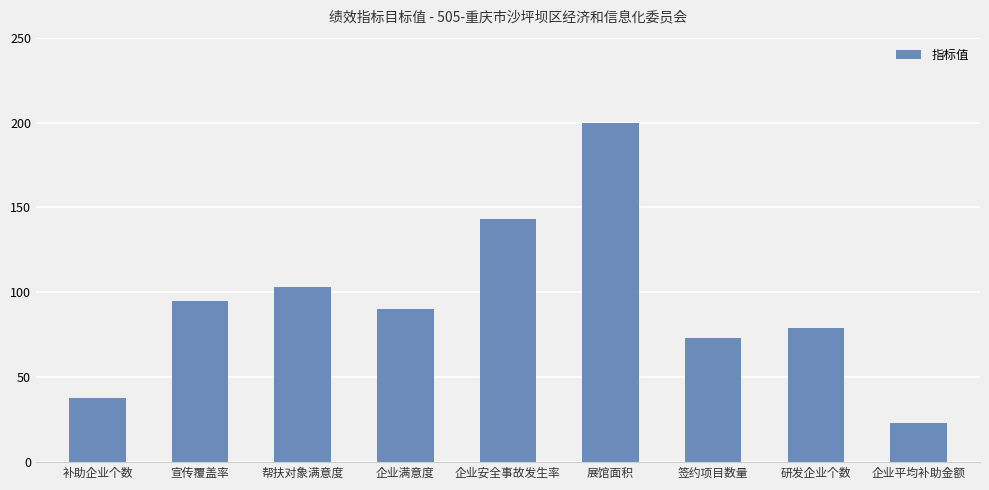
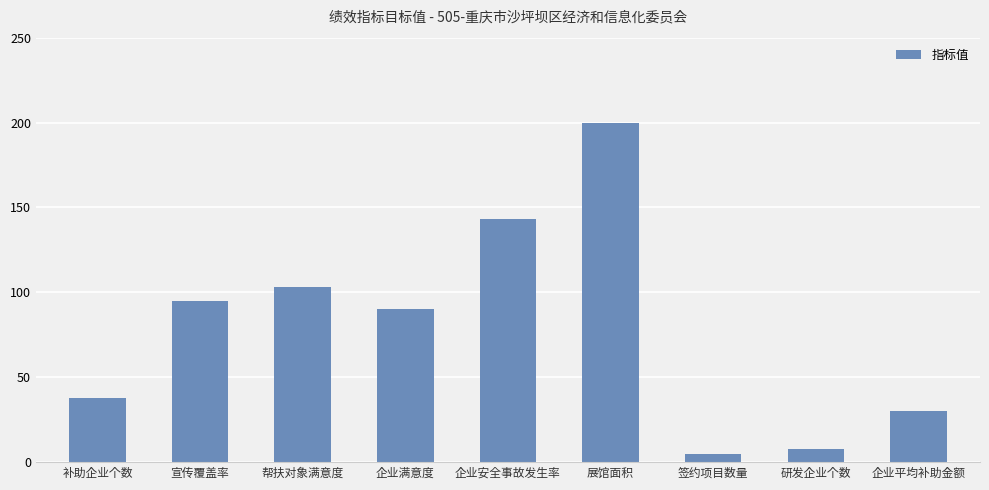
签约项目数量: 73 -> 5
研发企业个数: 79 -> 8
企业平均补助金额: 23 -> 30
